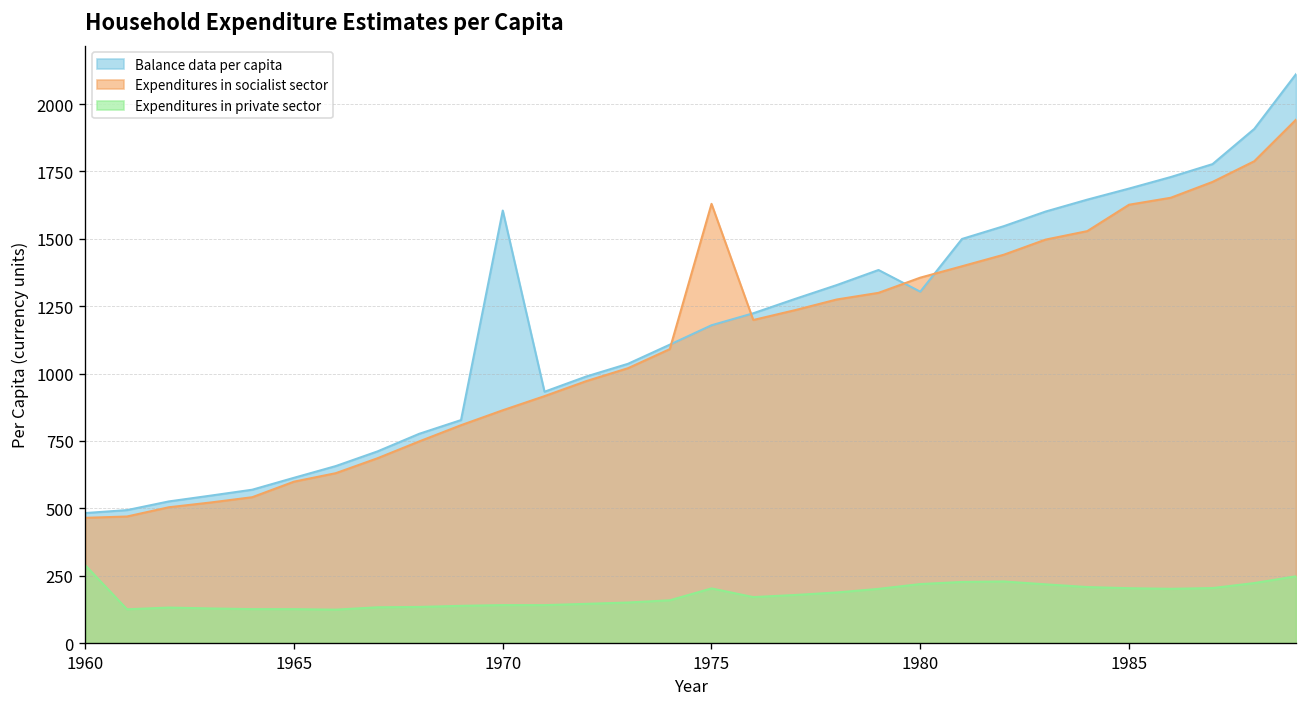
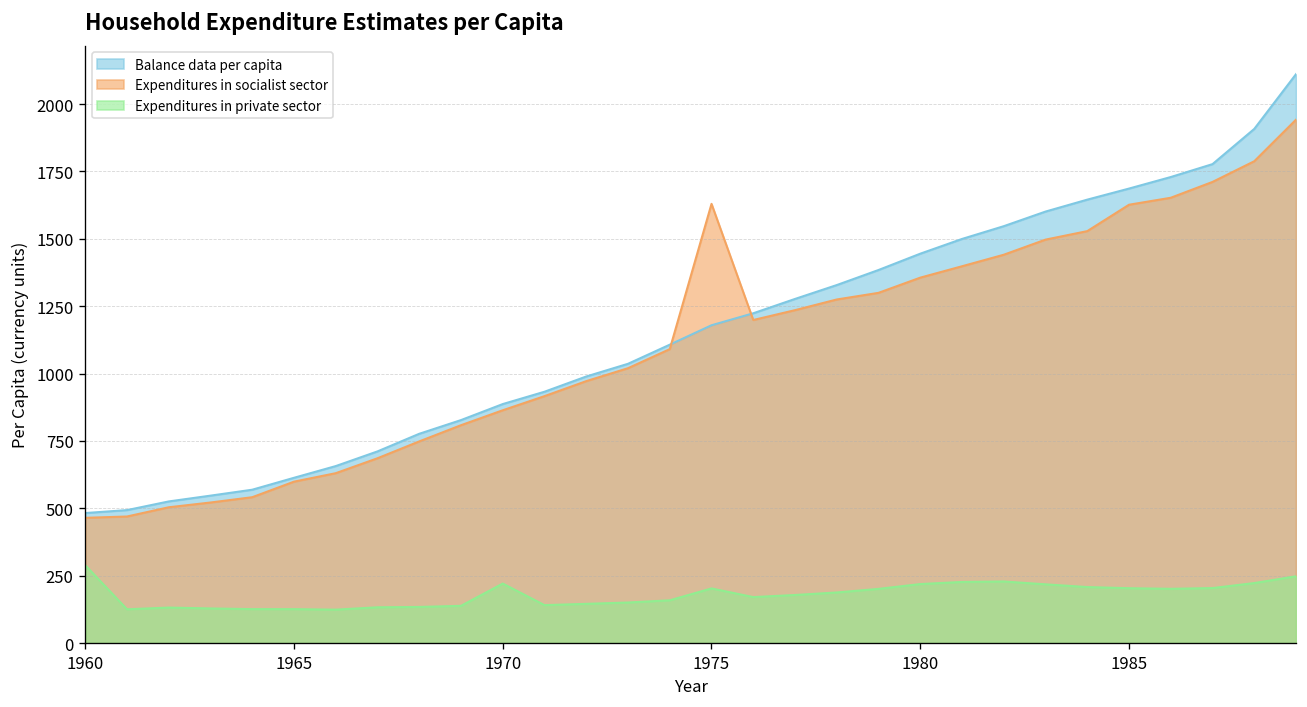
Balance data per capita, 1970: 1610 -> 890
Expenditures in private sector, 1970: 140 -> 220
Balance data per capita, 1980: 1300 -> 1440
